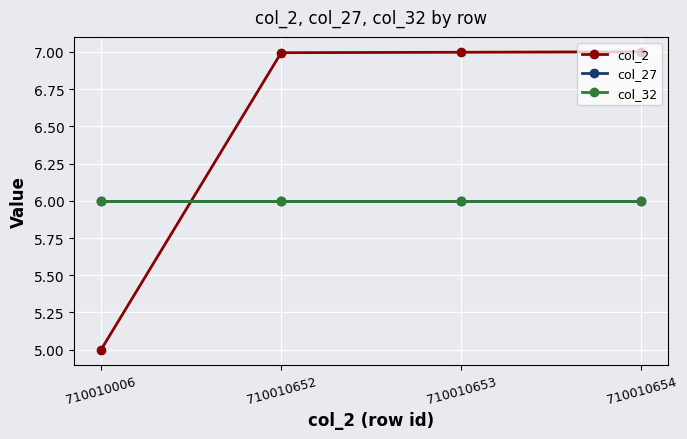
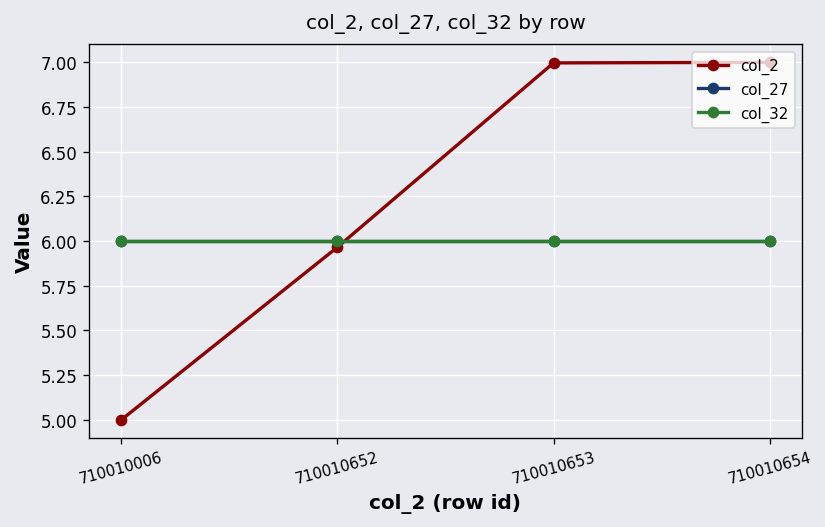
col_2, 710010652: 6.99 -> 5.97
